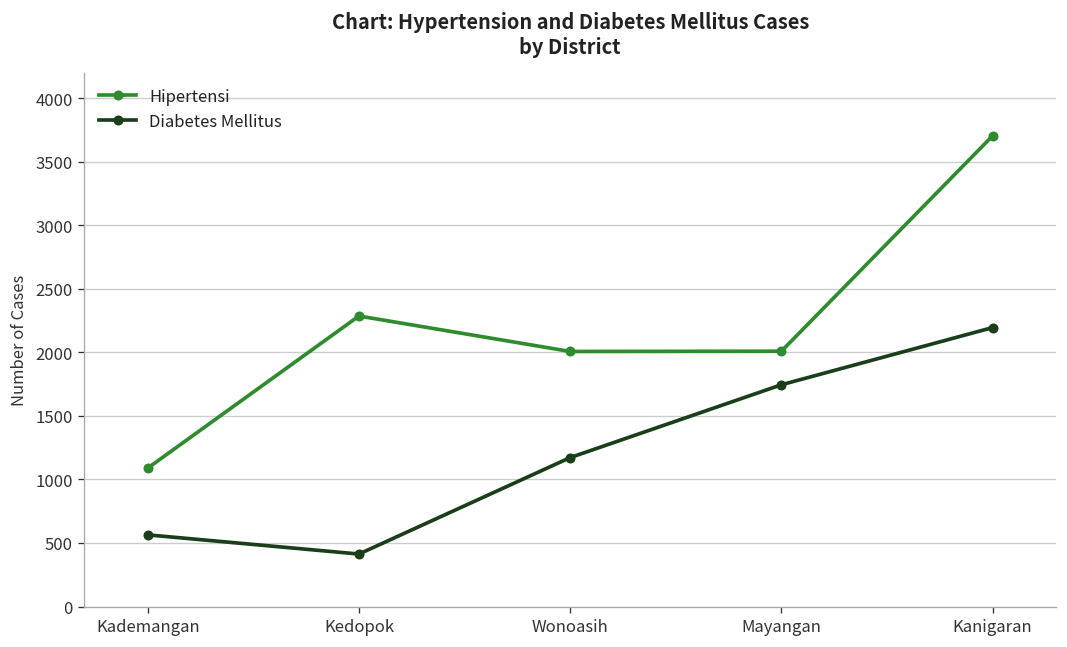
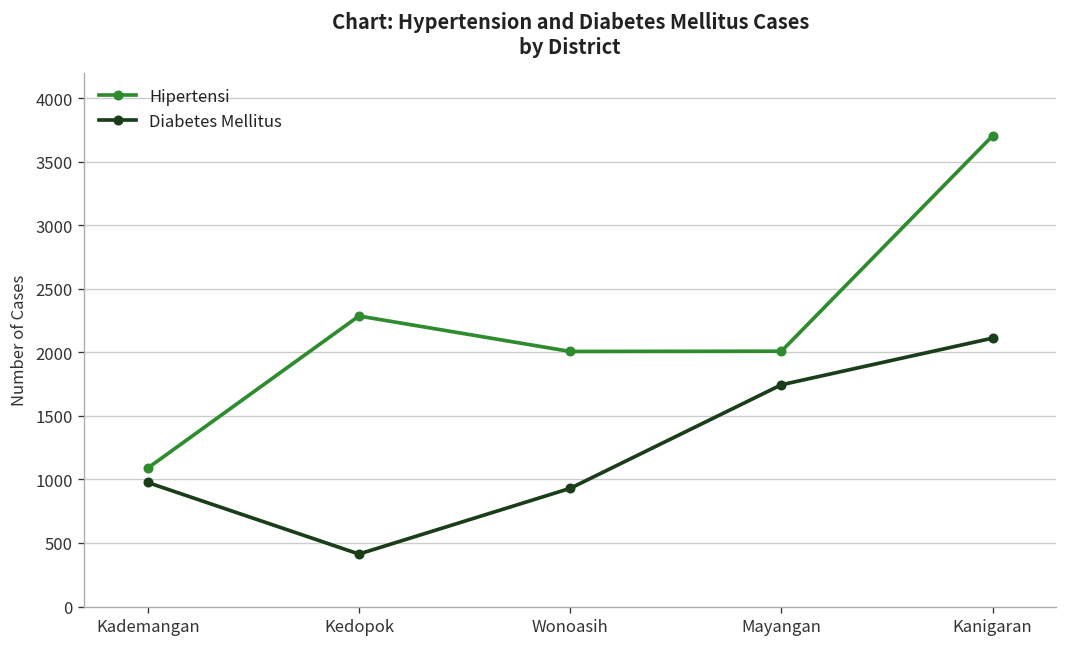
Diabetes Mellitus, Kademangan: 560 -> 980
Diabetes Mellitus, Wonoasih: 1170 -> 930
Diabetes Mellitus, Kanigaran: 2200 -> 2110
